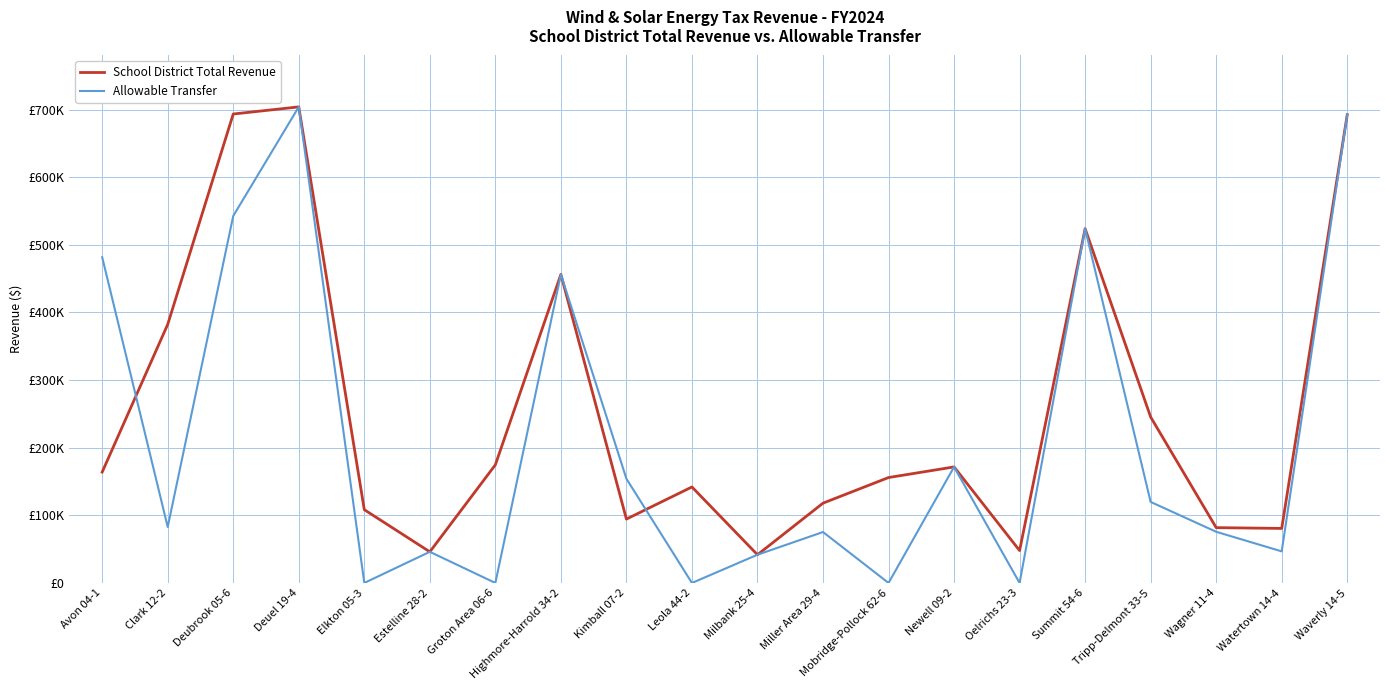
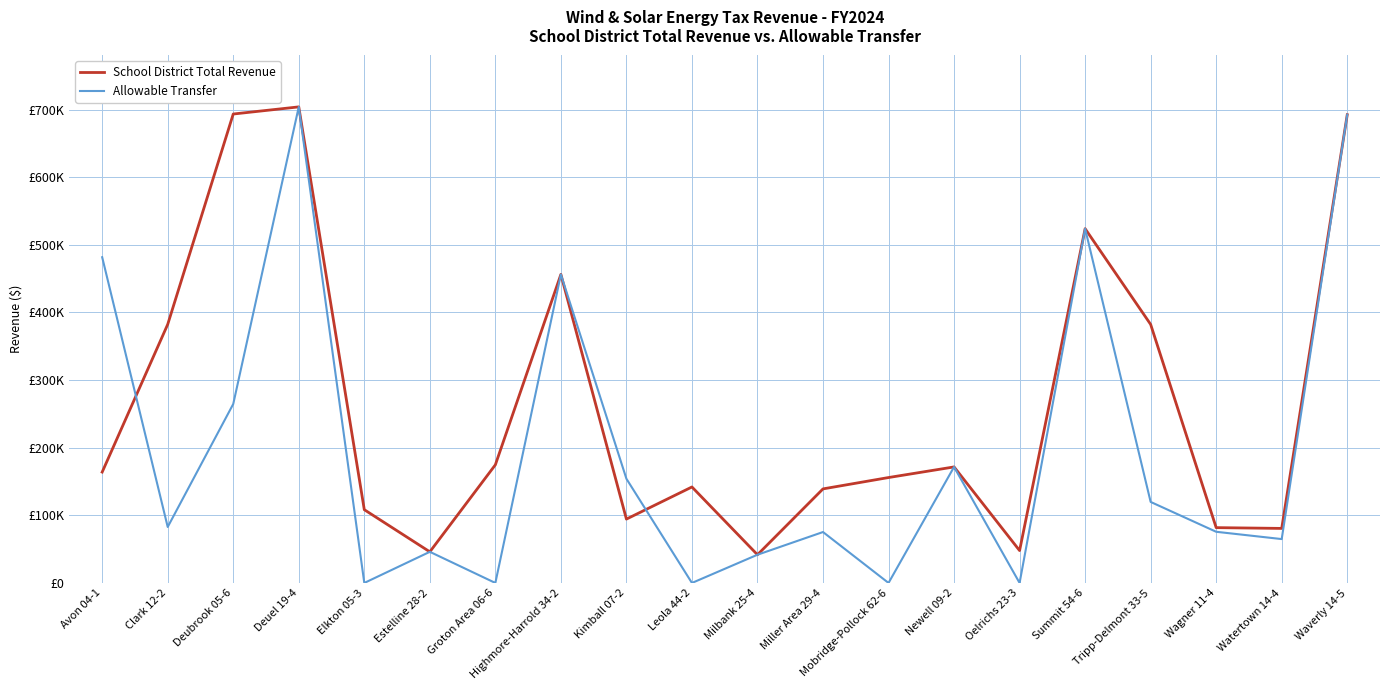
Allowable Transfer, Deubrook 05-6: £540000 -> £260000
School District Total Revenue, Miller Area 29-4: £120000 -> £140000
School District Total Revenue, Tripp-Delmont 33-5: £250000 -> £380000
Allowable Transfer, Watertown 14-4: £50000 -> £60000
